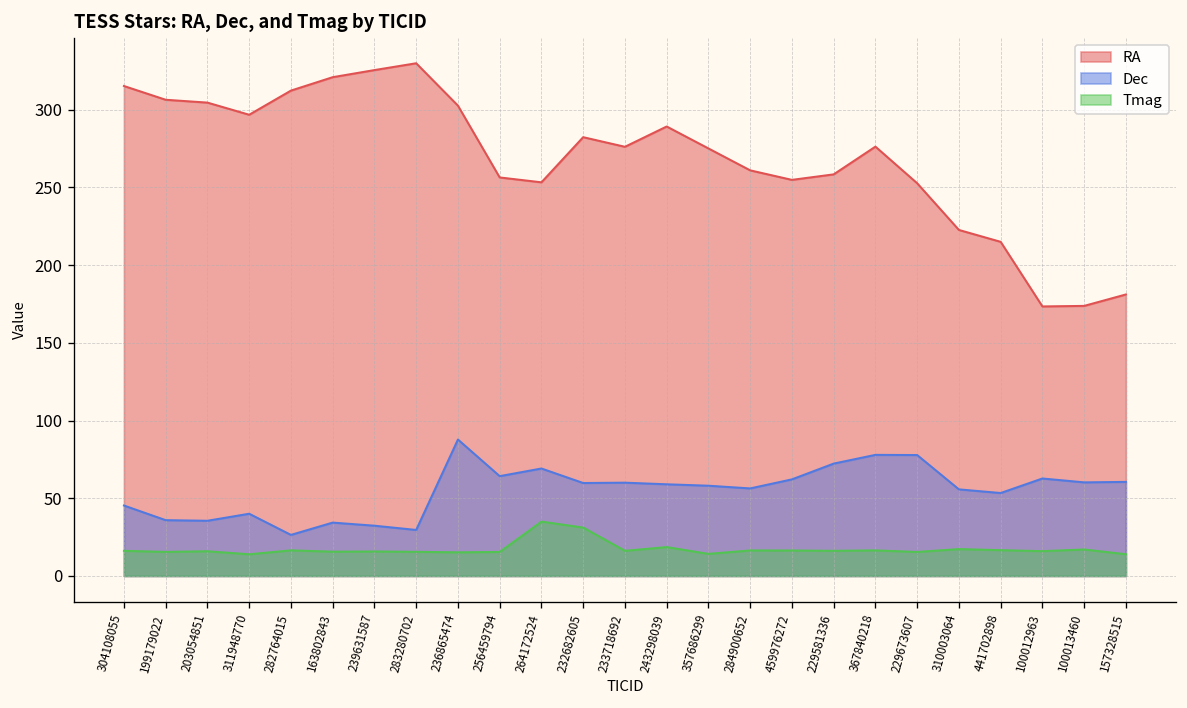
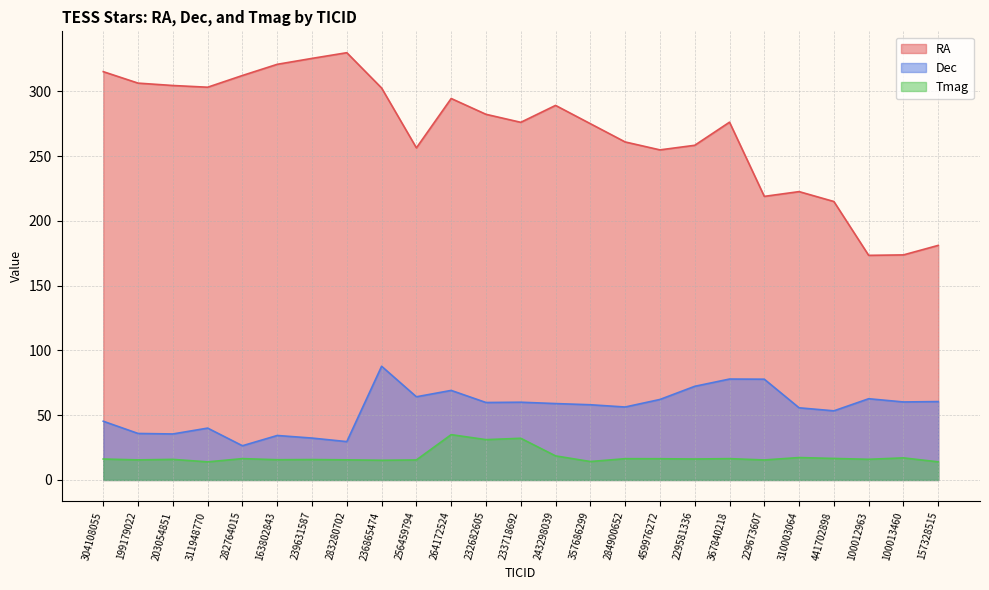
RA, 311948770: 297 -> 303
RA, 264172524: 253 -> 295
Tmag, 233718692: 16 -> 32
RA, 229673607: 253 -> 219
